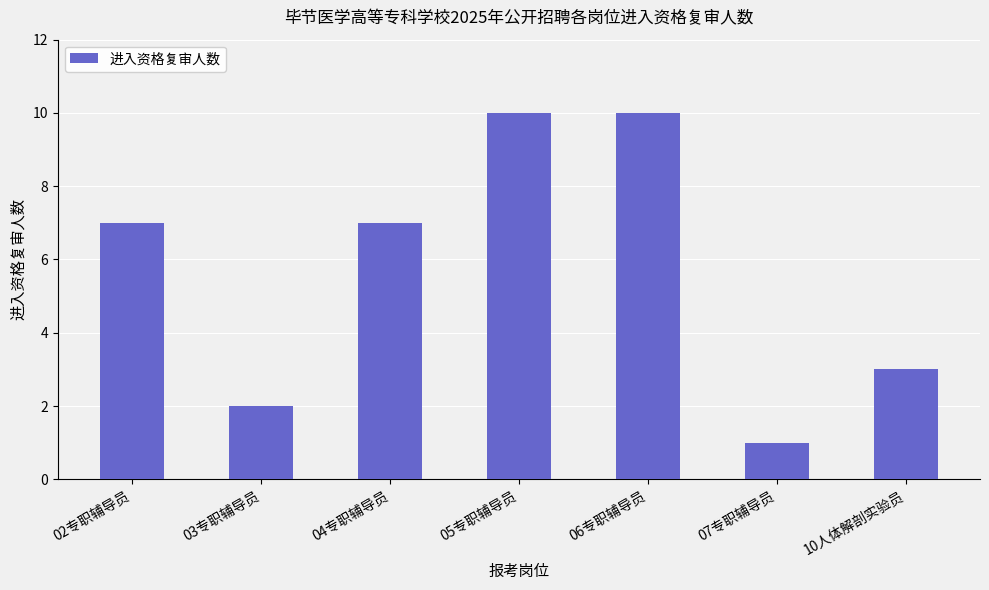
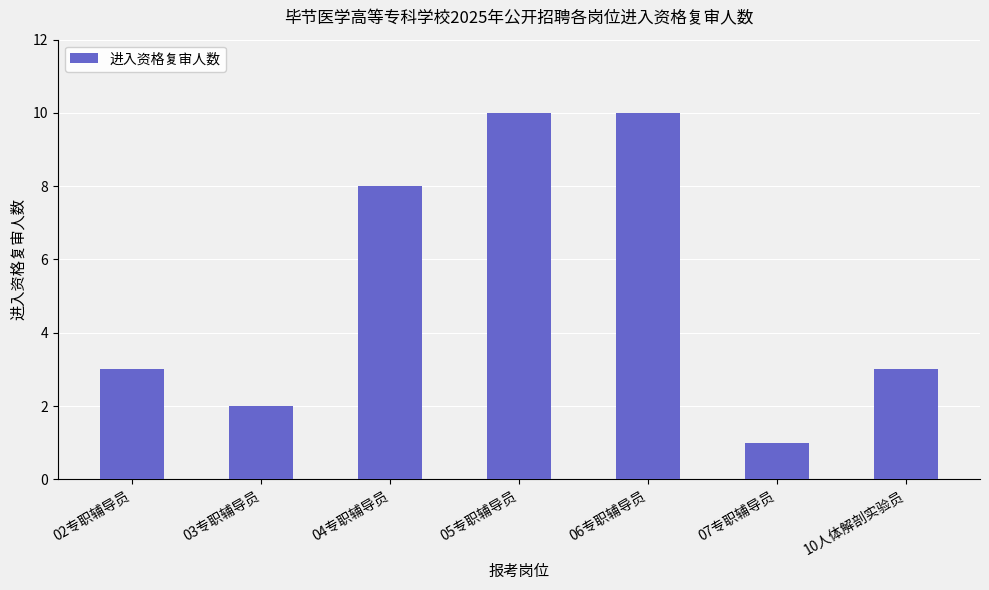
02专职辅导员: 7 -> 3
04专职辅导员: 7 -> 8
